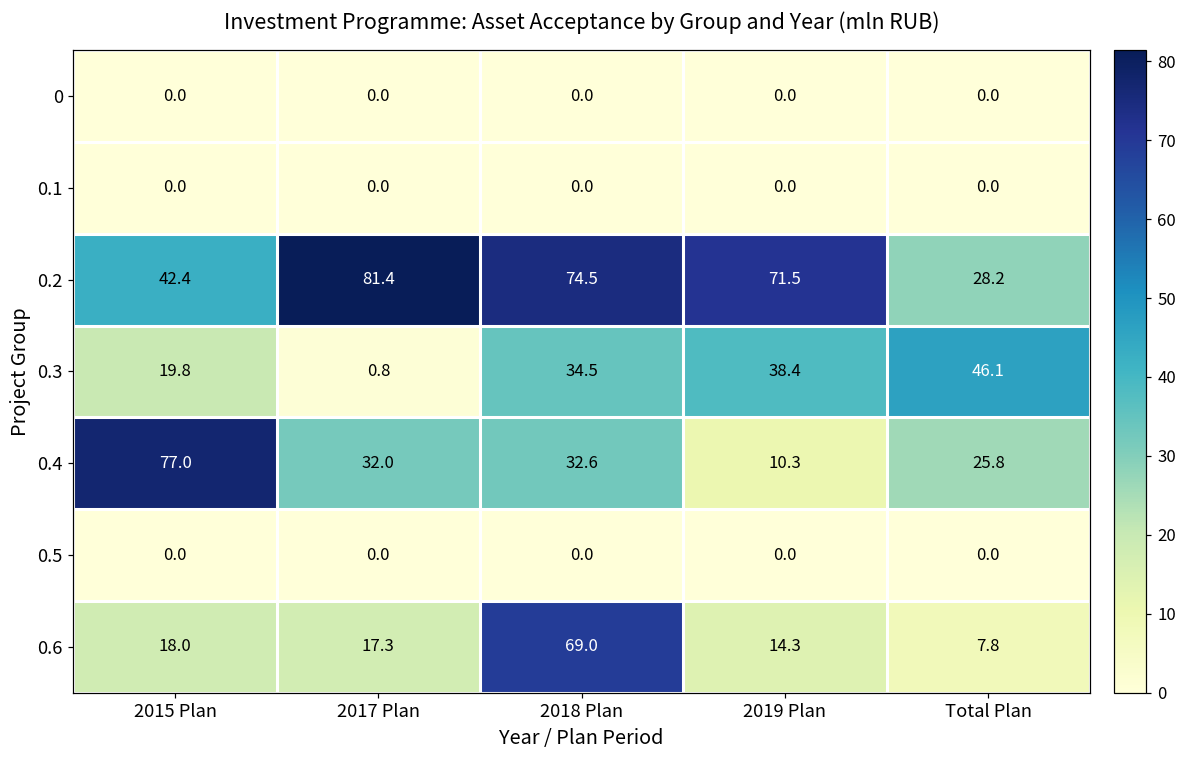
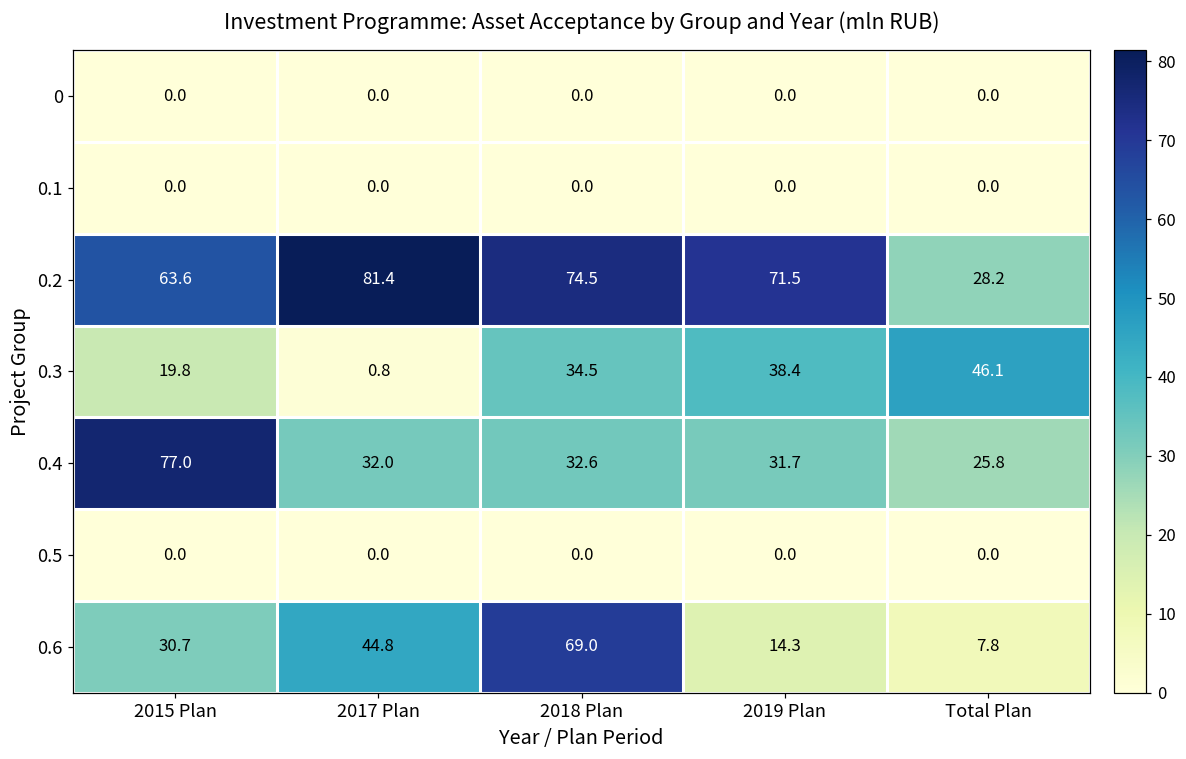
0.2, 2015 Plan: 42.4 -> 63.6
0.4, 2019 Plan: 10.3 -> 31.7
0.6, 2015 Plan: 18.0 -> 30.7
0.6, 2017 Plan: 17.3 -> 44.8
